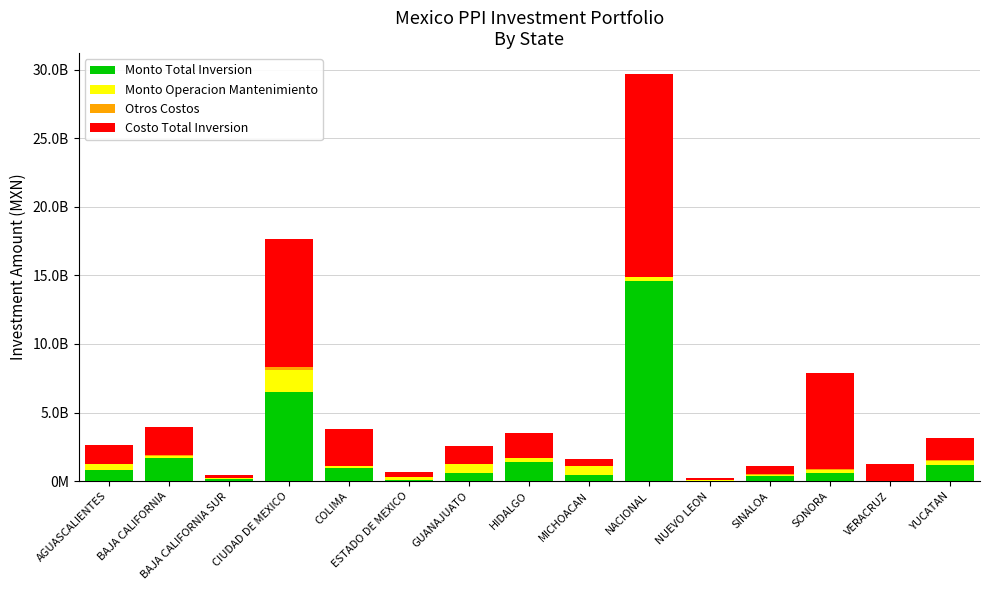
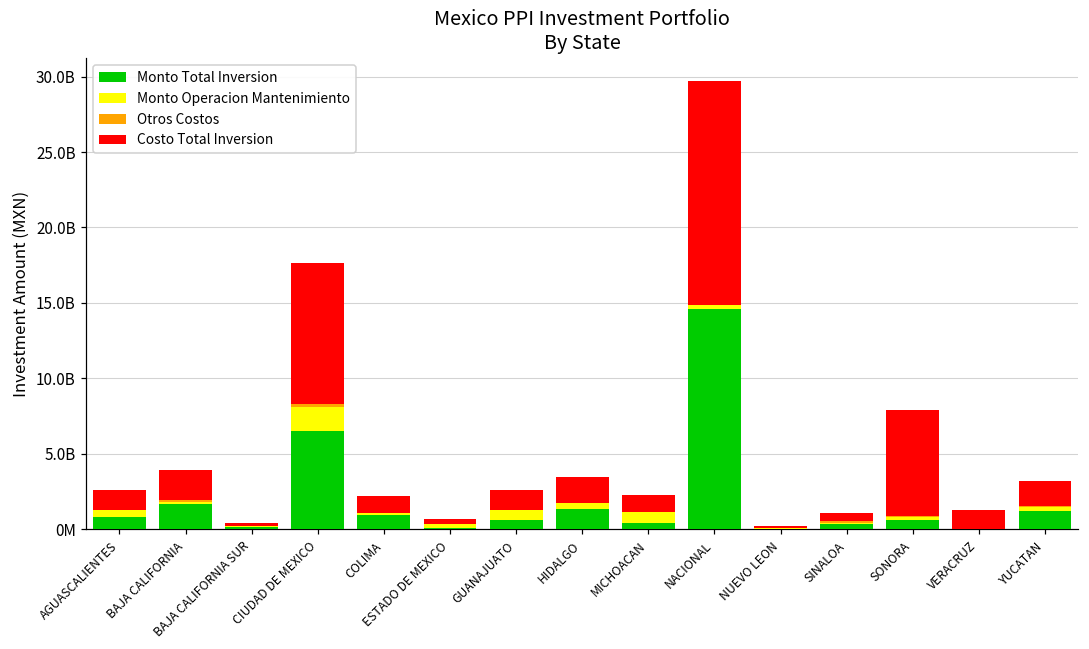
Costo Total Inversion, COLIMA: 2700000000 -> 1100000000
Costo Total Inversion, MICHOACAN: 500000000 -> 1100000000
